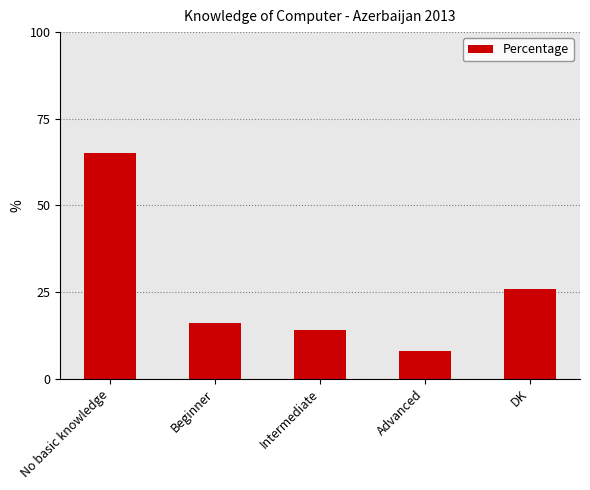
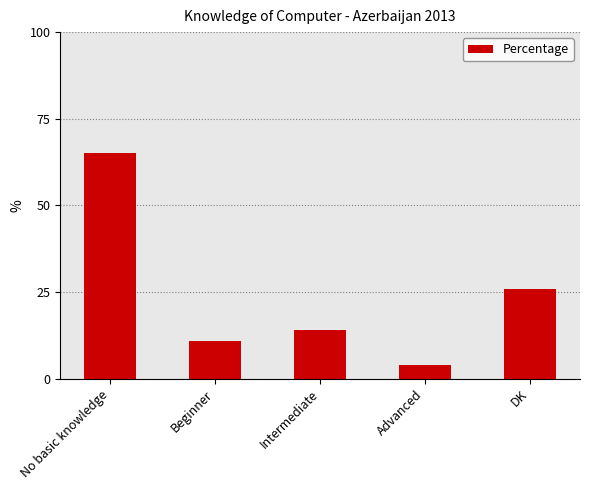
Beginner: 16 -> 11
Advanced: 8 -> 4
